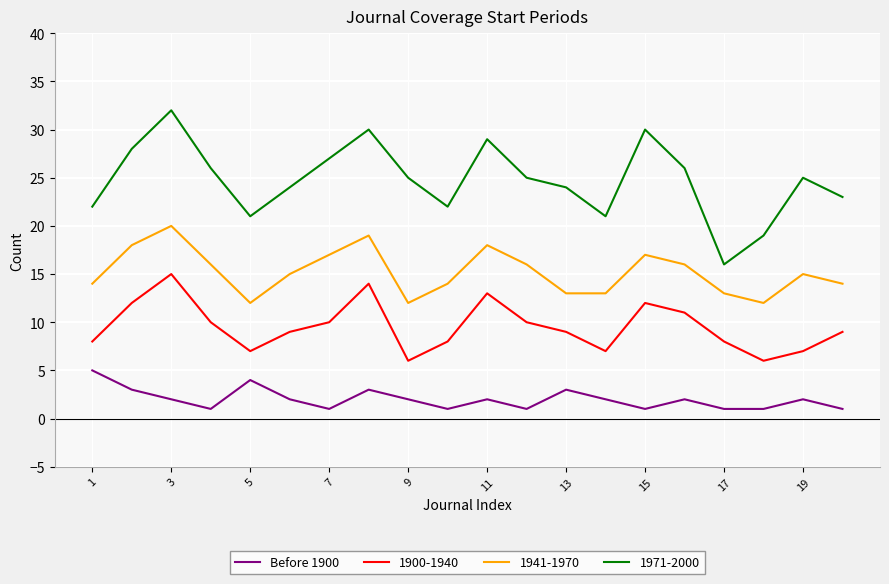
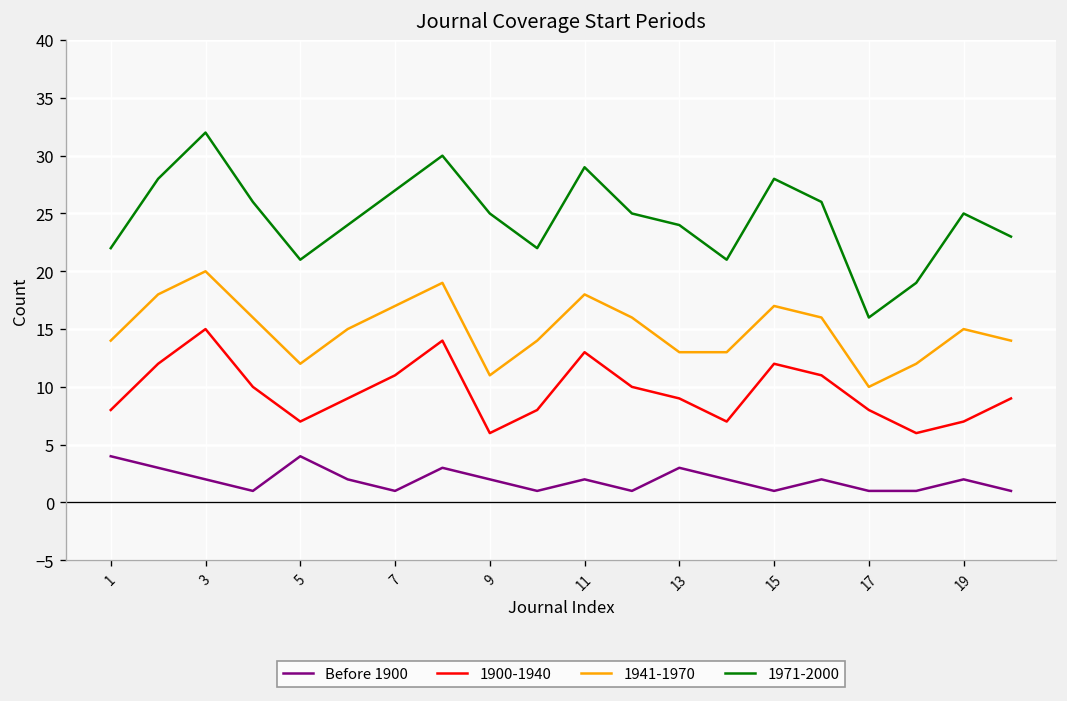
Before 1900, 1: 5 -> 4
1900-1940, 7: 10 -> 11
1941-1970, 9: 12 -> 11
1971-2000, 15: 30 -> 28
1941-1970, 17: 13 -> 10
